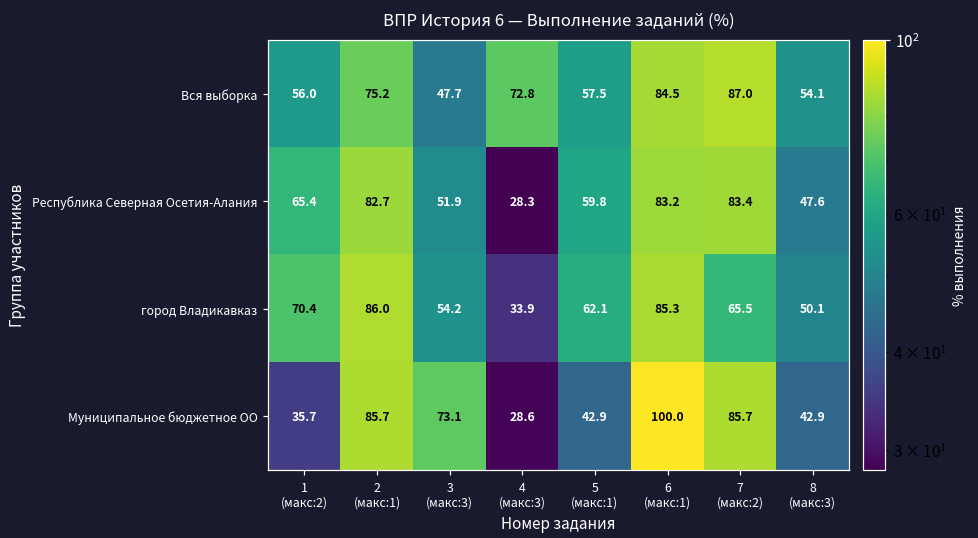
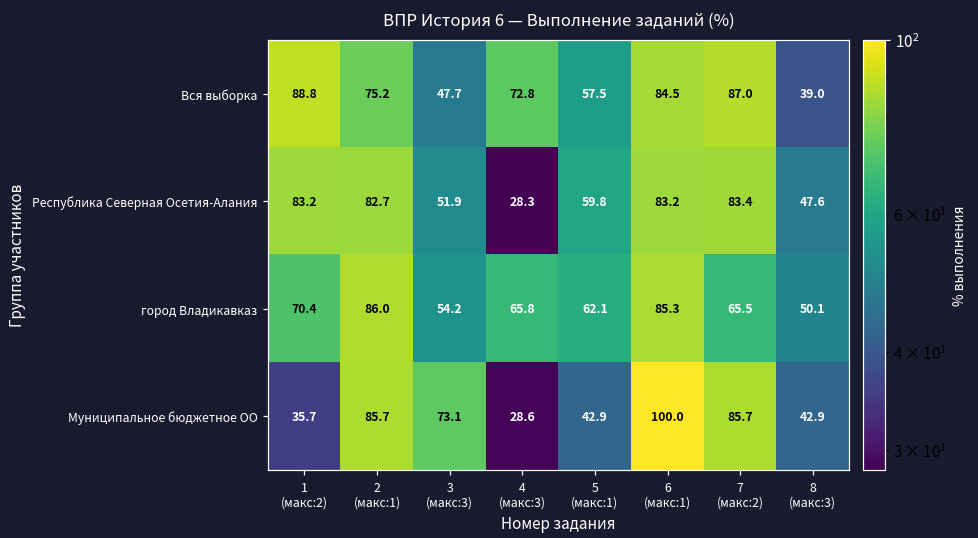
Вся выборка, 1 (макс:2): 56.0 -> 88.8
Вся выборка, 8 (макс:3): 54.1 -> 39.0
Республика Северная Осетия-Алания, 1 (макс:2): 65.4 -> 83.2
город Владикавказ, 4 (макс:3): 33.9 -> 65.8
